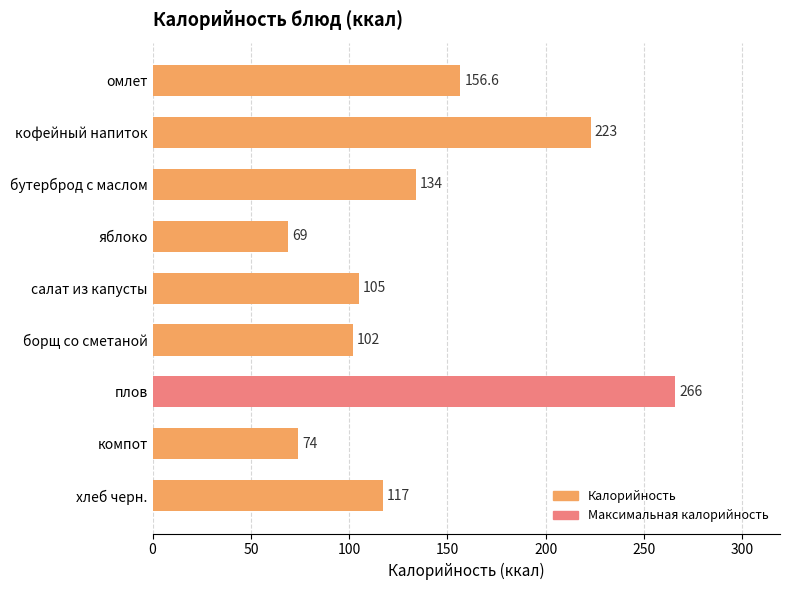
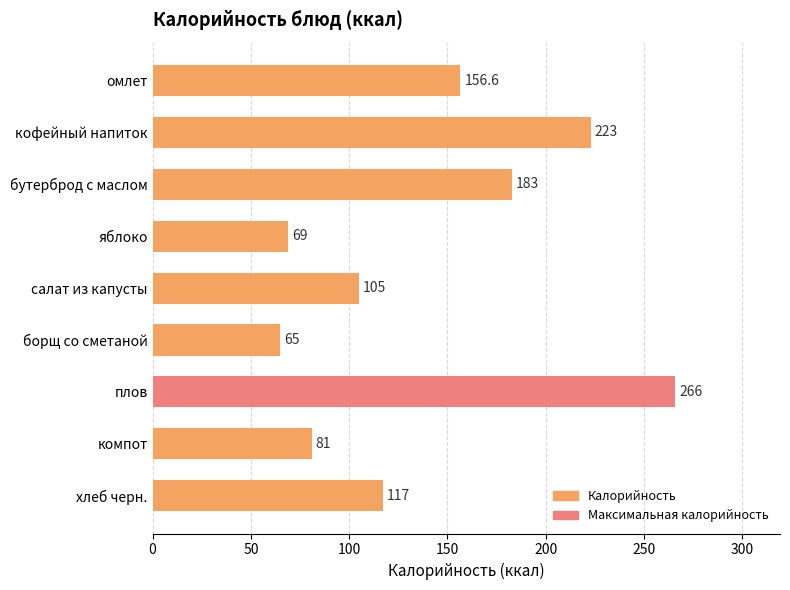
бутерброд с маслом: 134 -> 183
борщ со сметаной: 102 -> 65
компот: 74 -> 81
